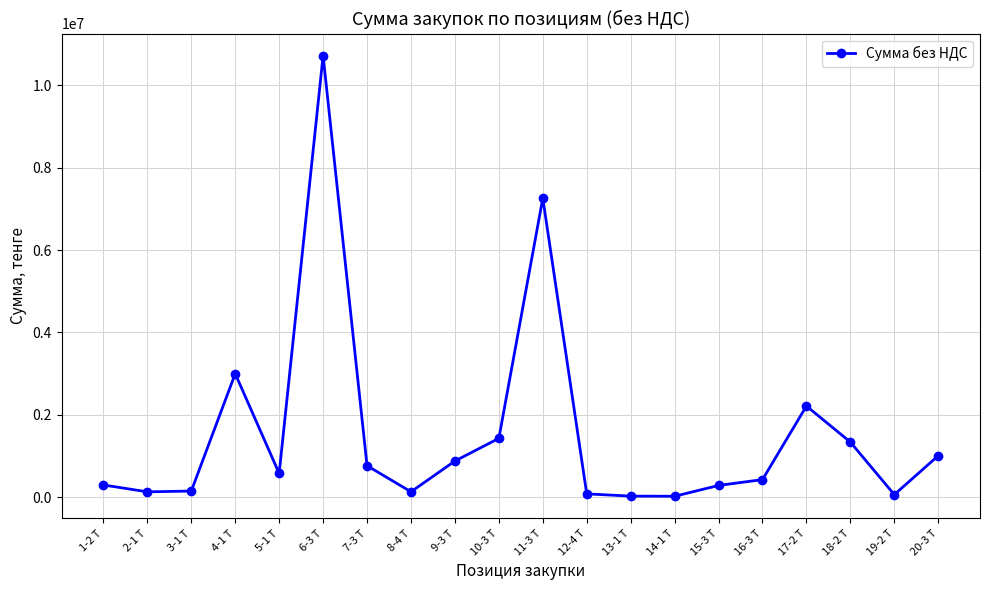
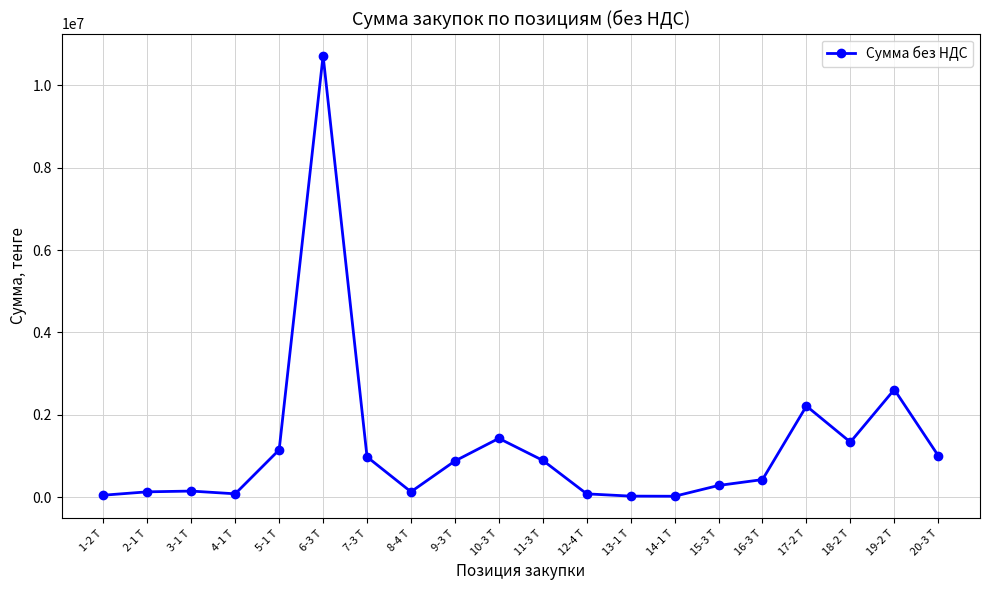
1-2 Т: 300000 -> 0
4-1 Т: 3000000 -> 100000
5-1 Т: 600000 -> 1100000
7-3 Т: 800000 -> 1000000
11-3 Т: 7300000 -> 900000
19-2 Т: 100000 -> 2600000
